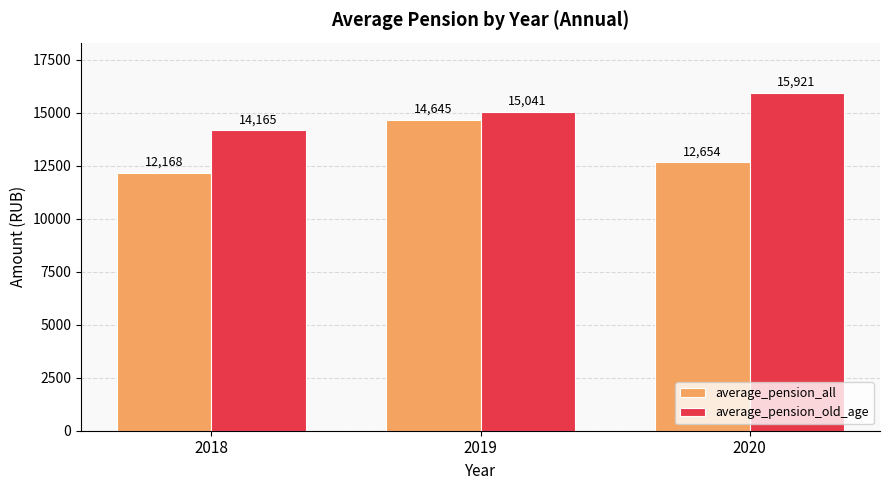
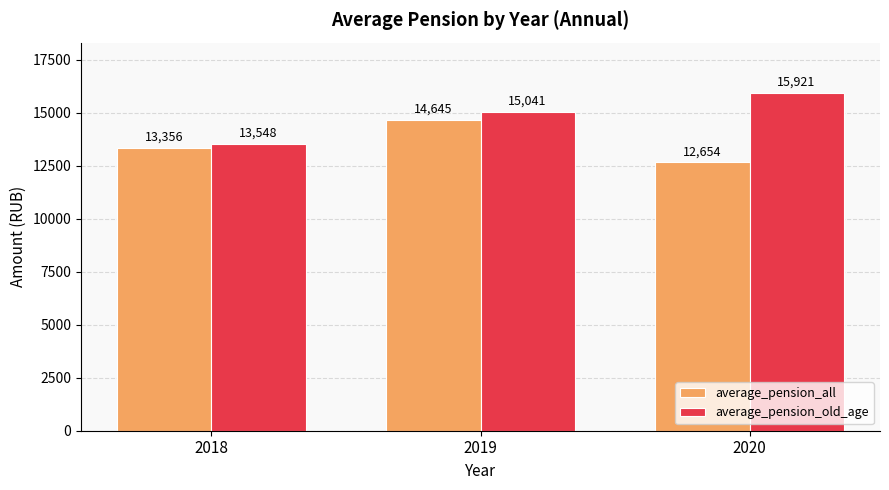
average_pension_all, 2018: 12,168 -> 13,356
average_pension_old_age, 2018: 14,165 -> 13,548
